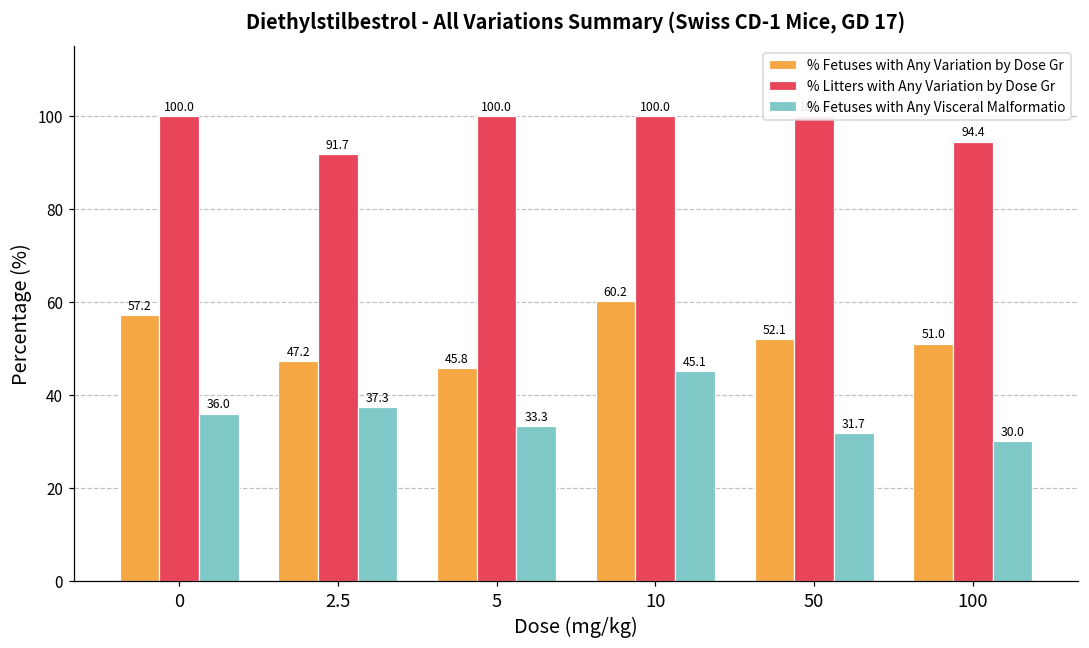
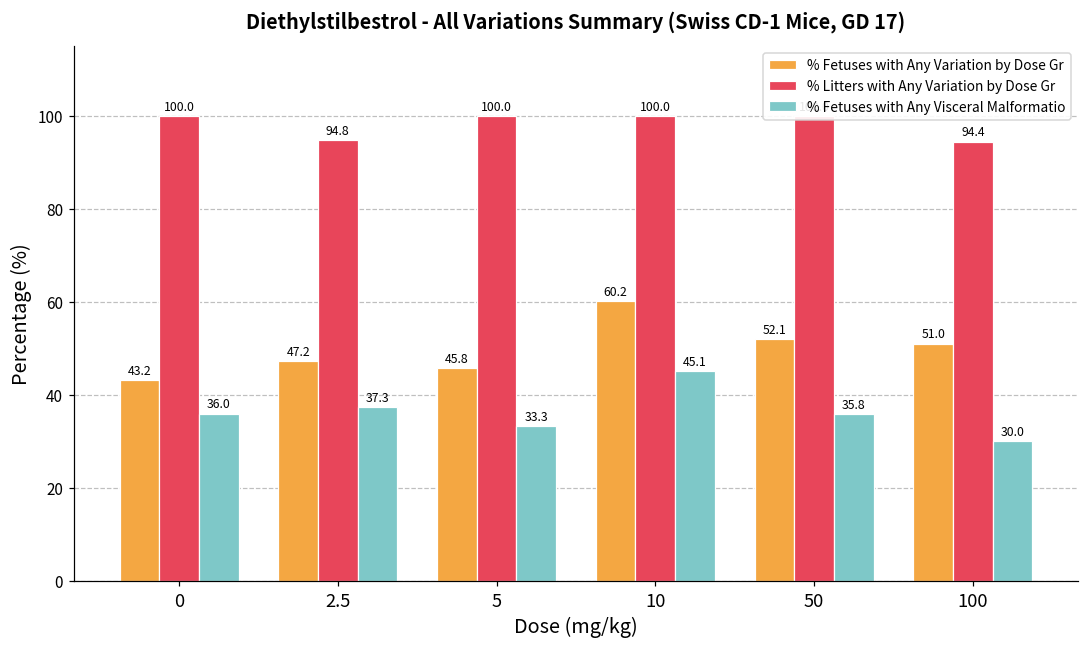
% Fetuses with Any Variation by Dose Gr, 0: 57.2 -> 43.2
% Litters with Any Variation by Dose Gr, 2.5: 91.7 -> 94.8
% Fetuses with Any Visceral Malformatio, 50: 31.7 -> 35.8
